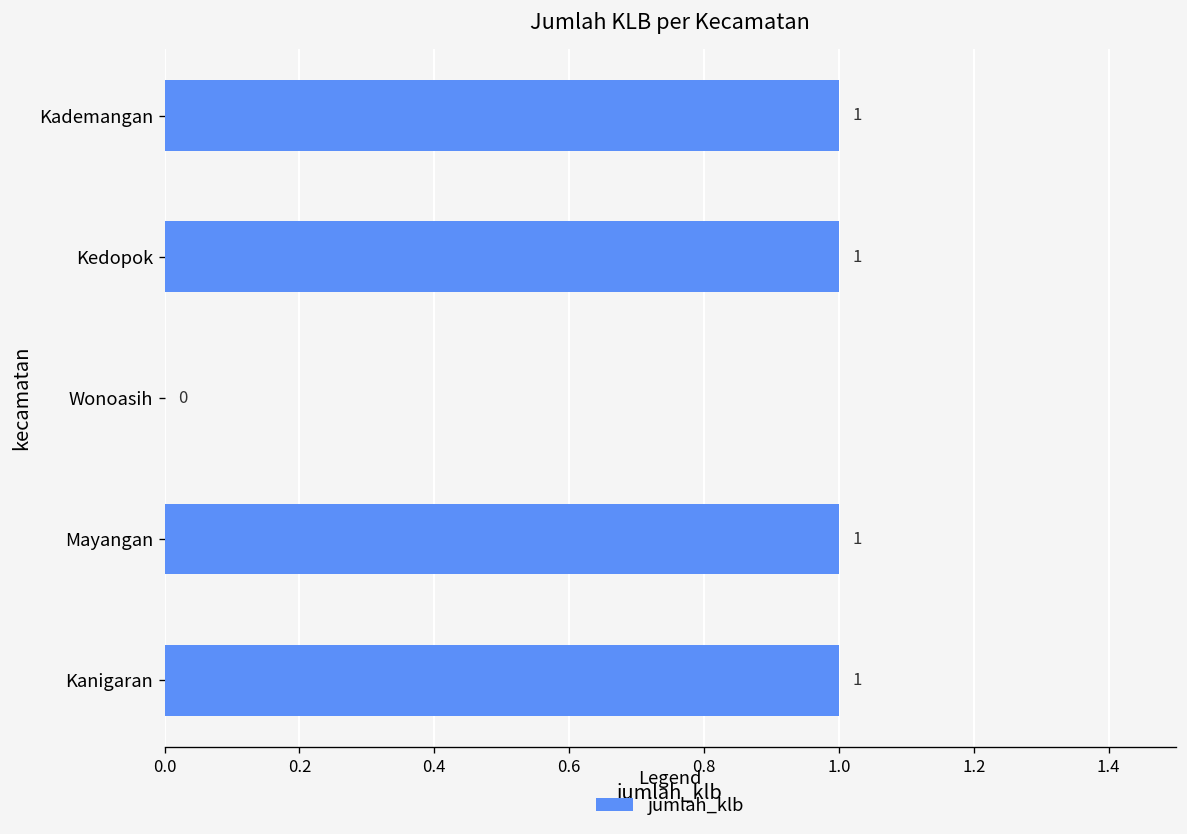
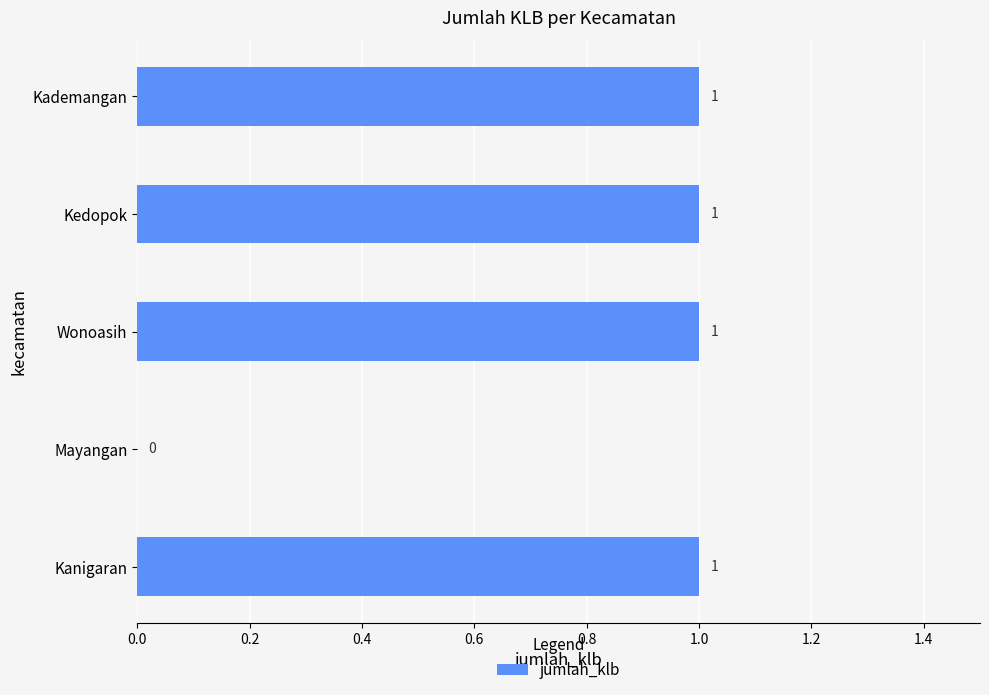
Wonoasih: 0 -> 1
Mayangan: 1 -> 0
